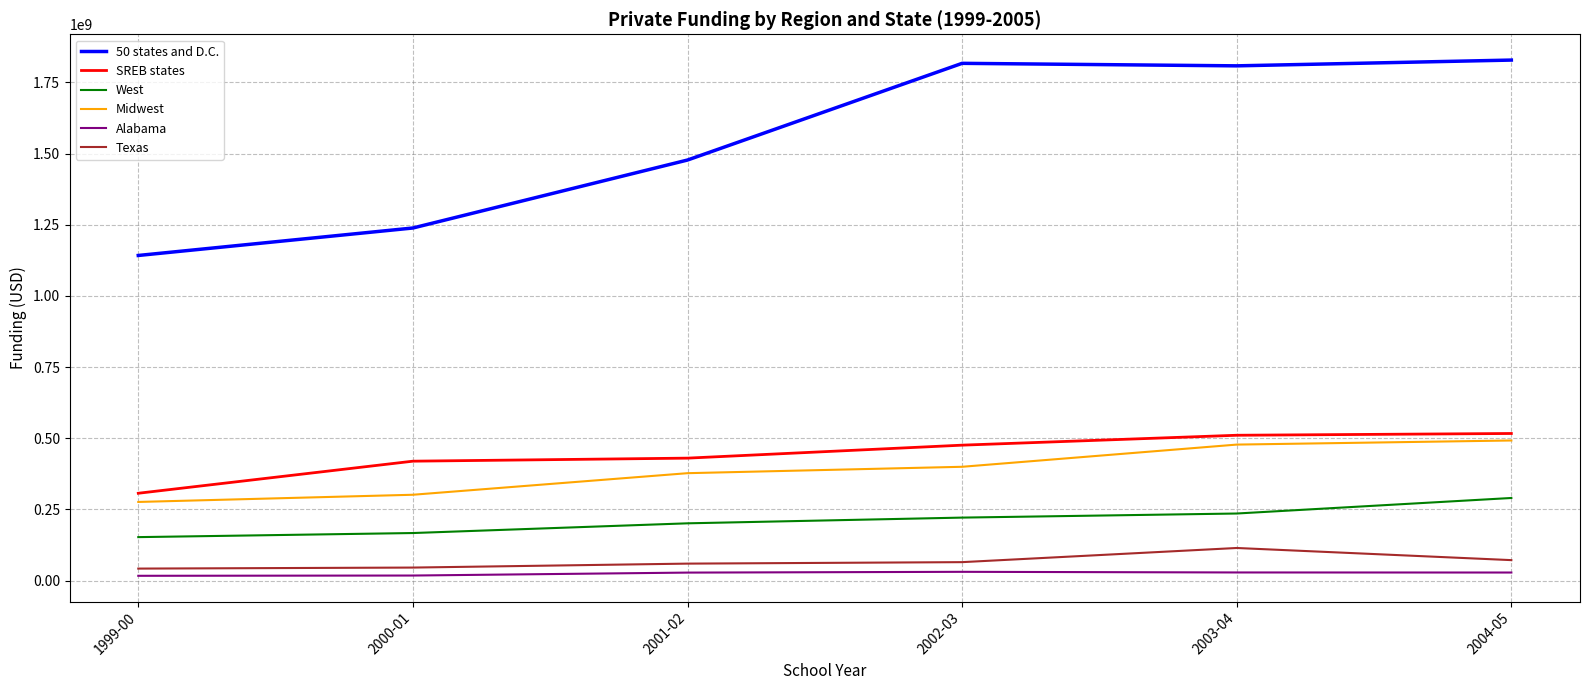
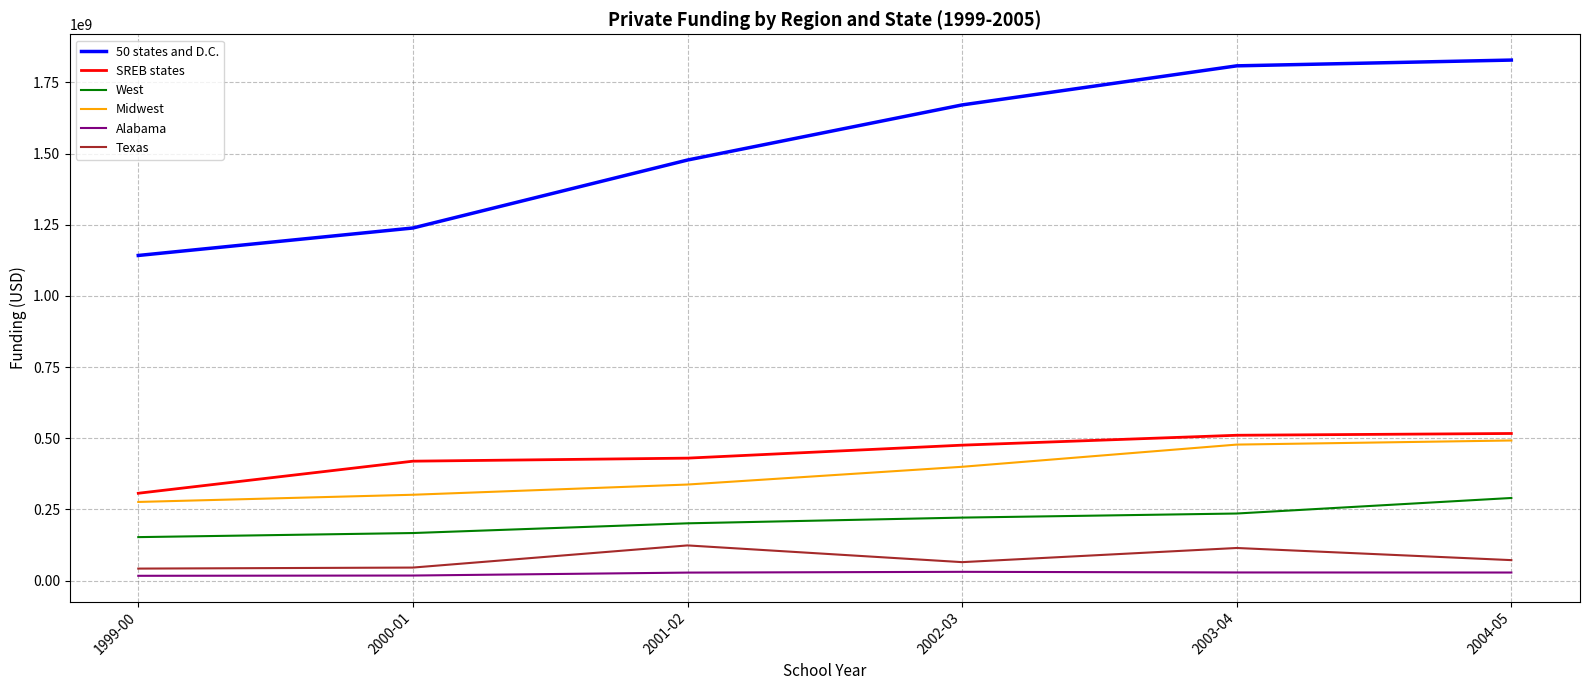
Midwest, 2001-02: 380000000 -> 340000000
Texas, 2001-02: 60000000 -> 120000000
50 states and D.C., 2002-03: 1820000000 -> 1670000000
